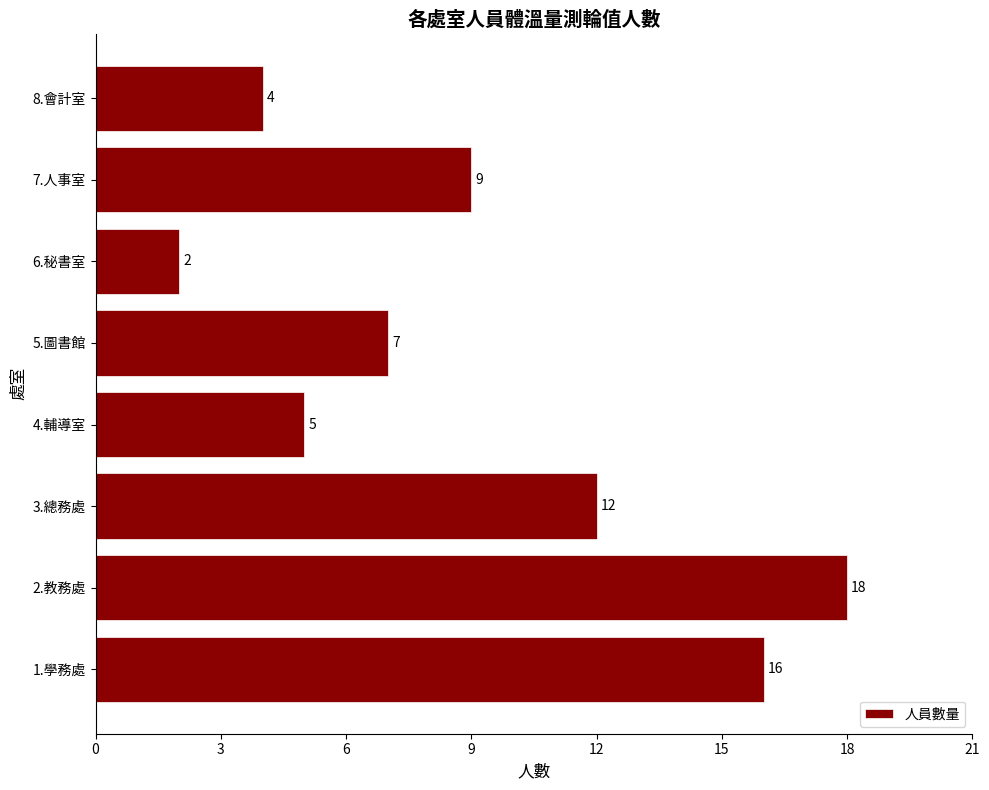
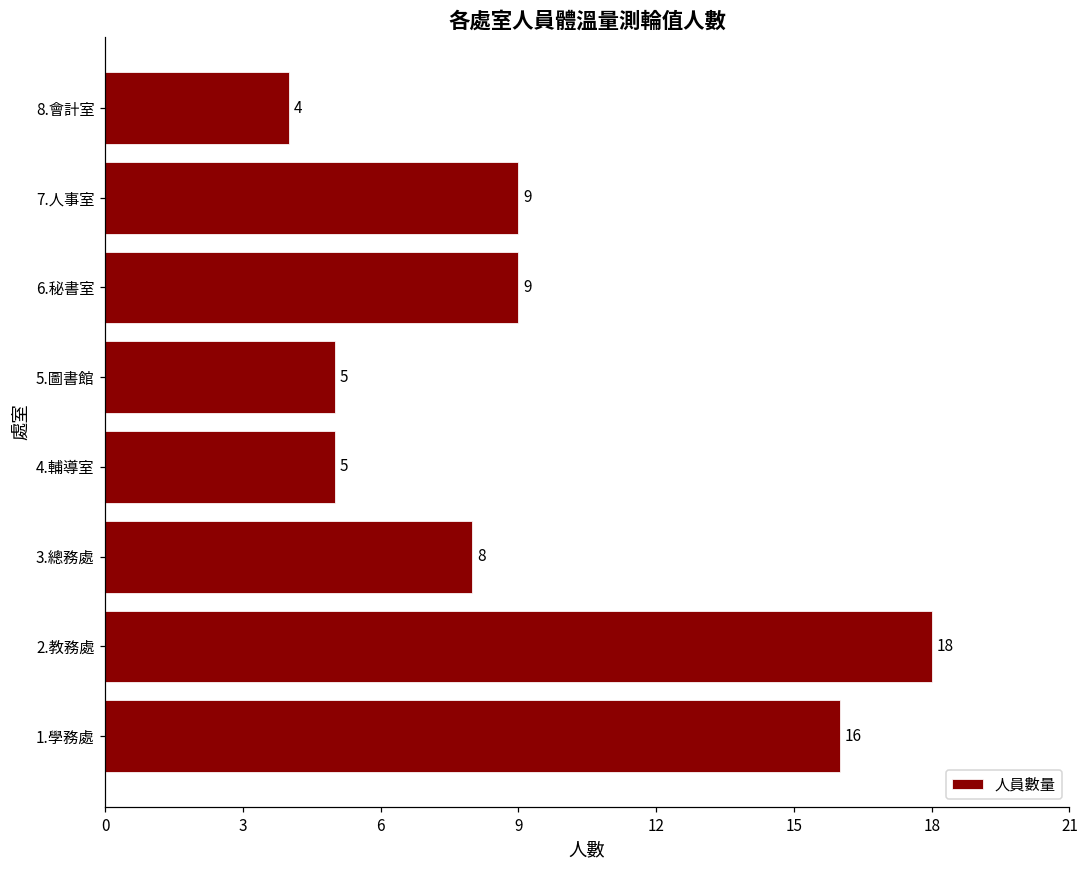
6.秘書室: 2 -> 9
5.圖書館: 7 -> 5
3.總務處: 12 -> 8
